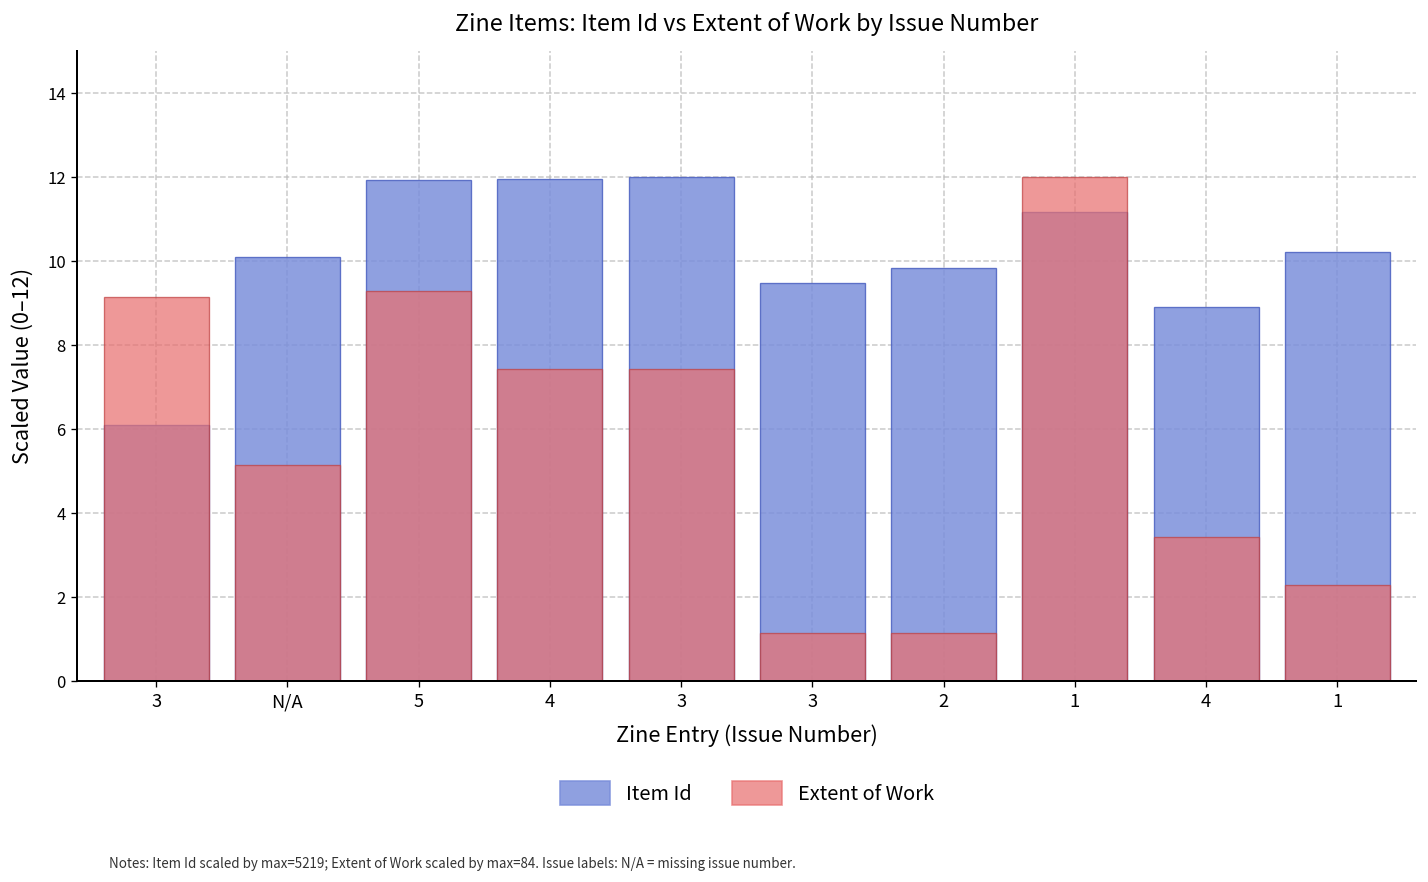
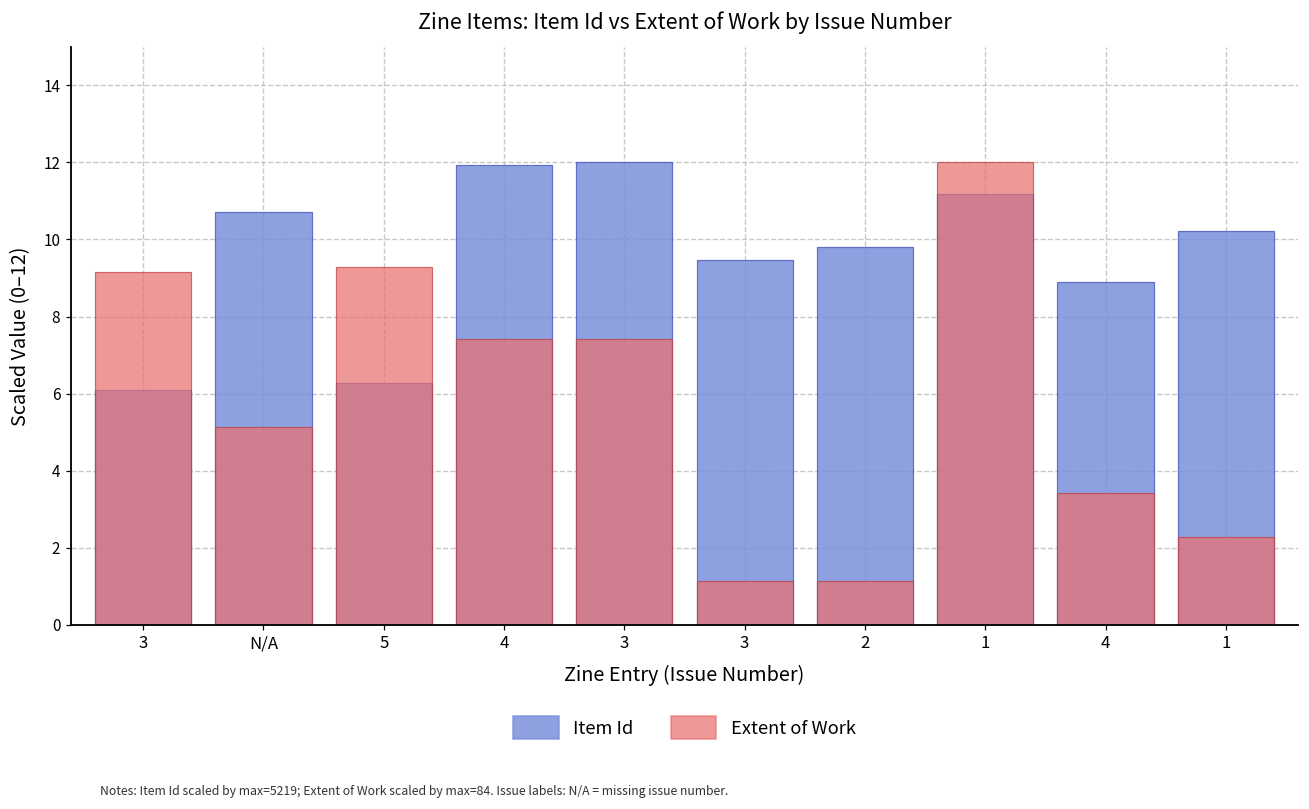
Item Id, N/A: 10.1 -> 10.7
Item Id, 5: 11.9 -> 6.3
